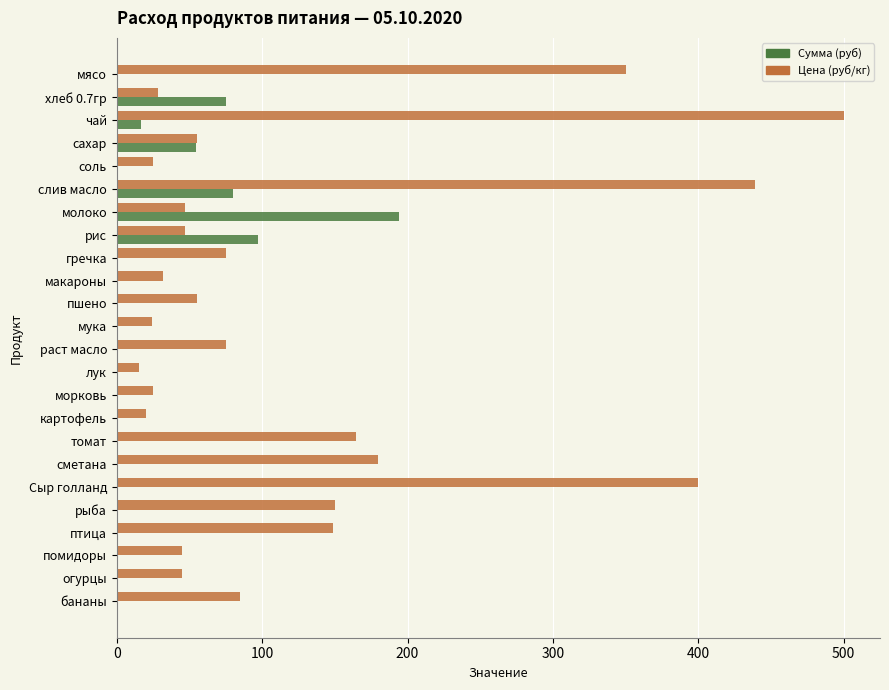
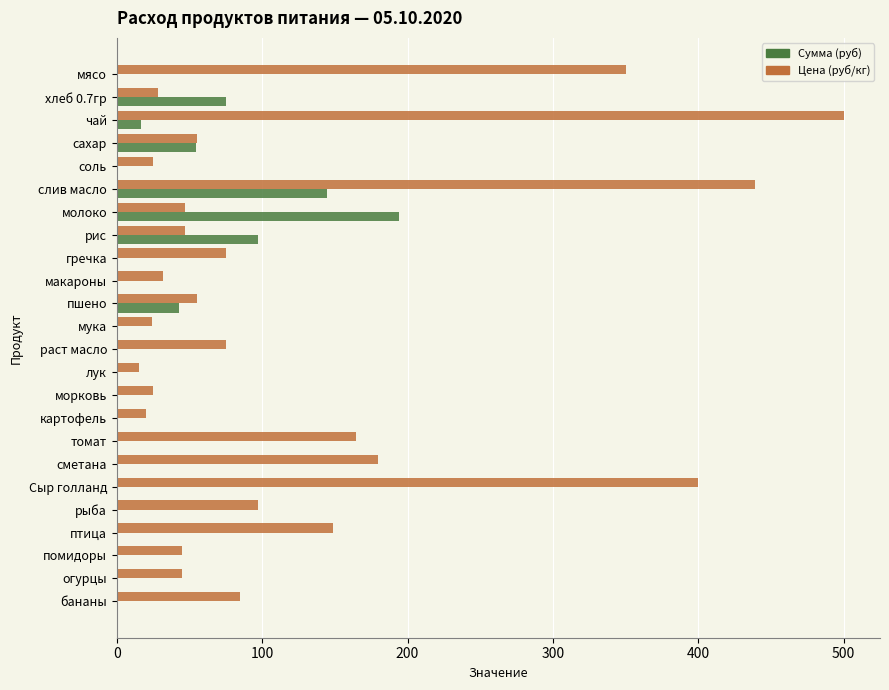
Сумма (руб), слив масло: 80 -> 145
Сумма (руб), пшено: 0 -> 43
Цена (руб/кг), рыба: 150 -> 97
